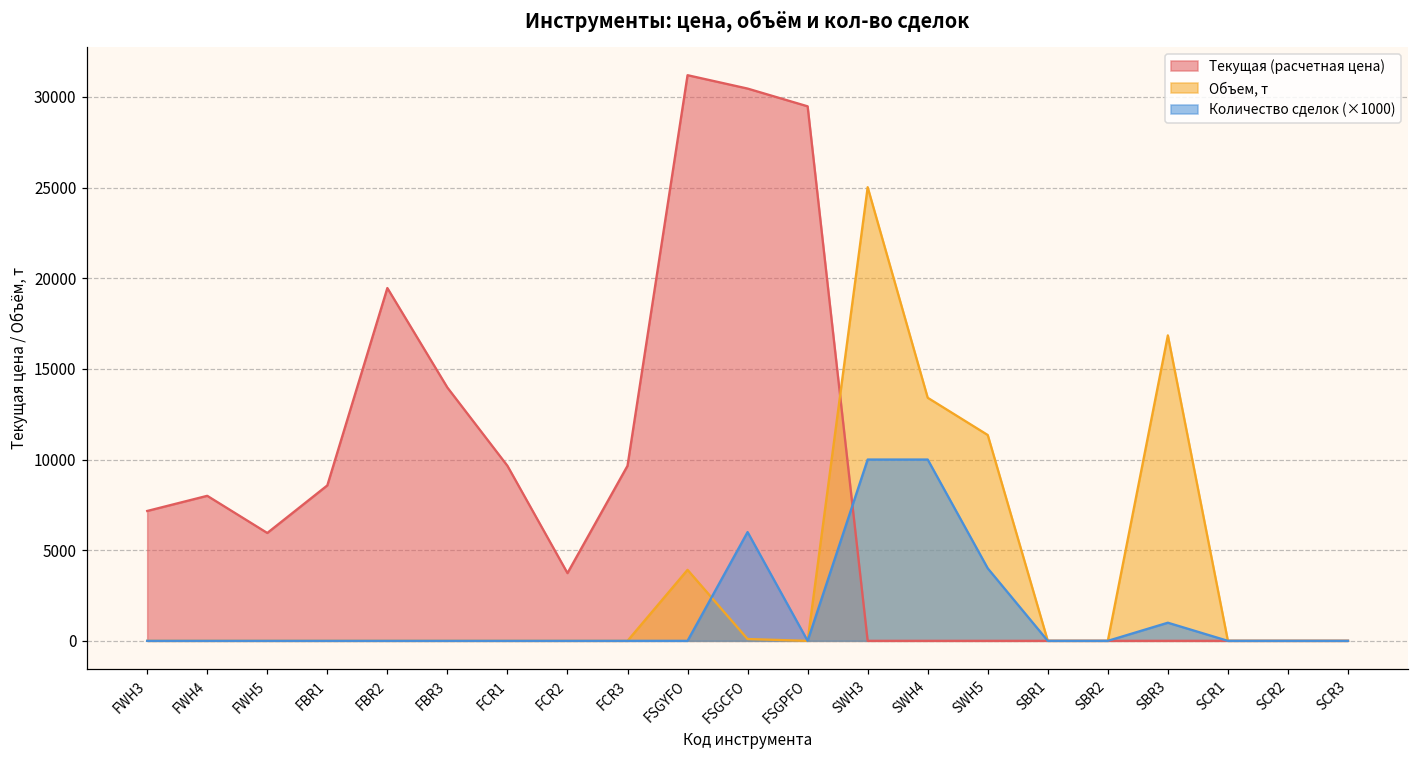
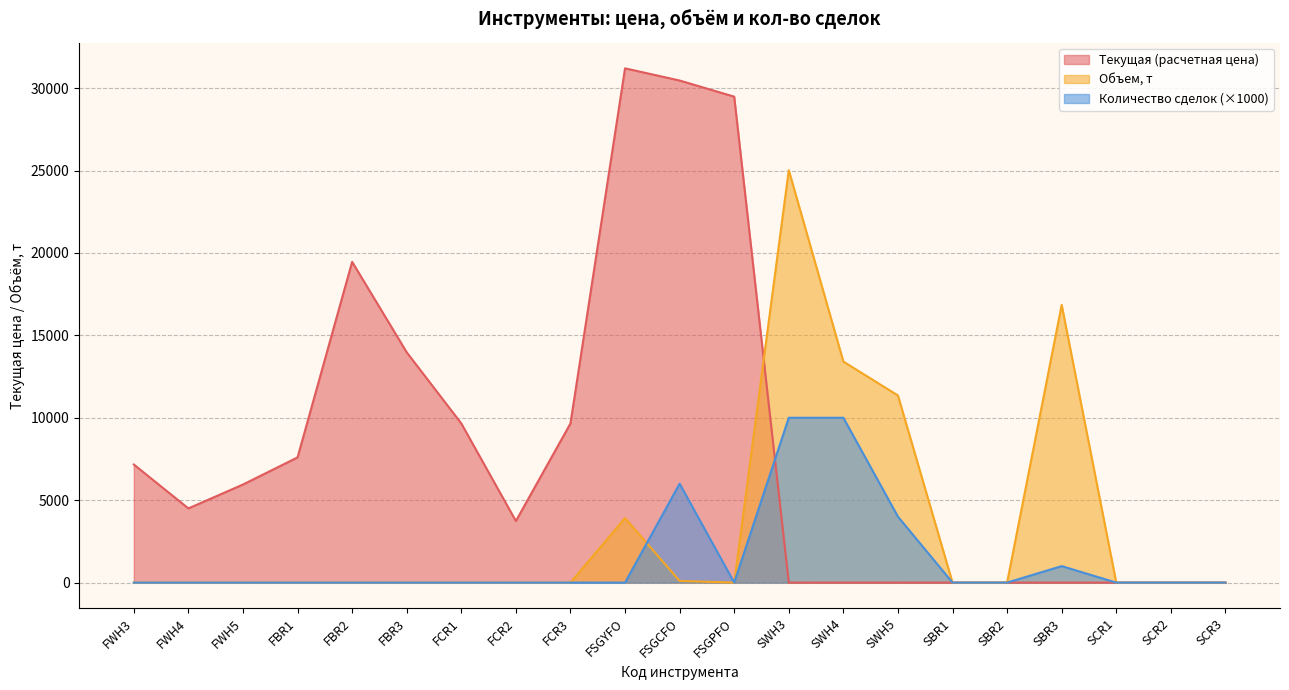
Текущая (расчетная цена), FWH4: 8000 -> 4500
Текущая (расчетная цена), FBR1: 8600 -> 7600
